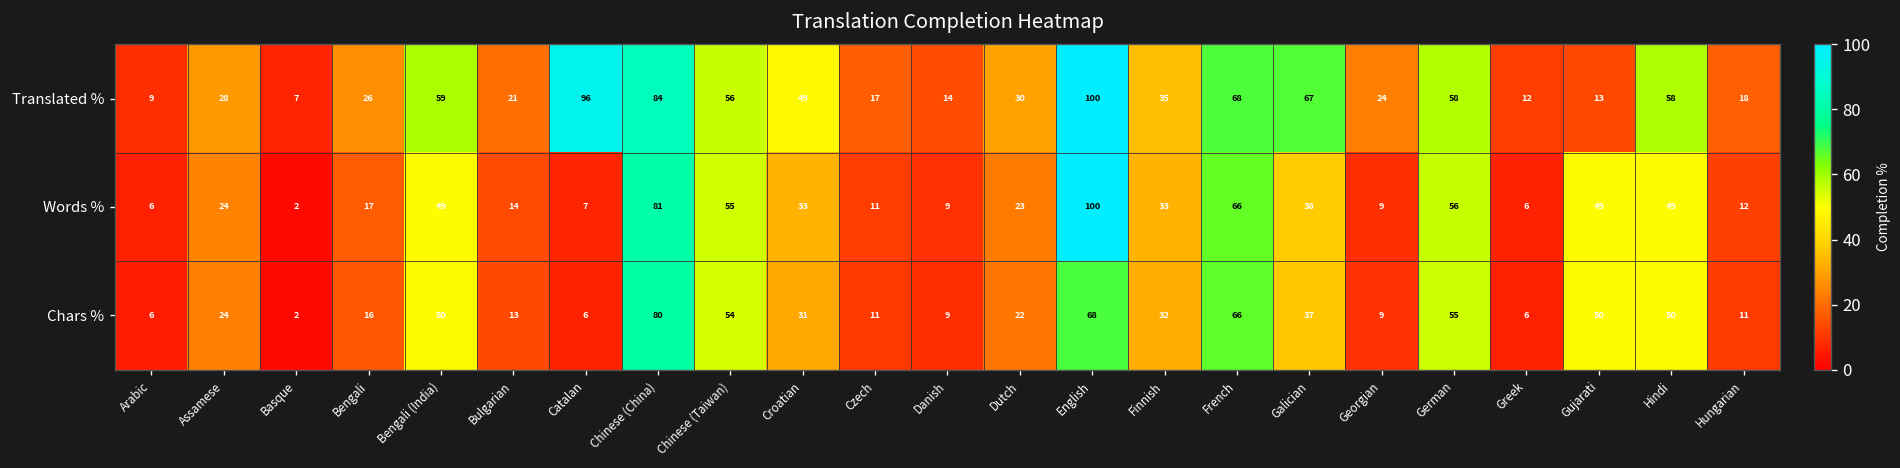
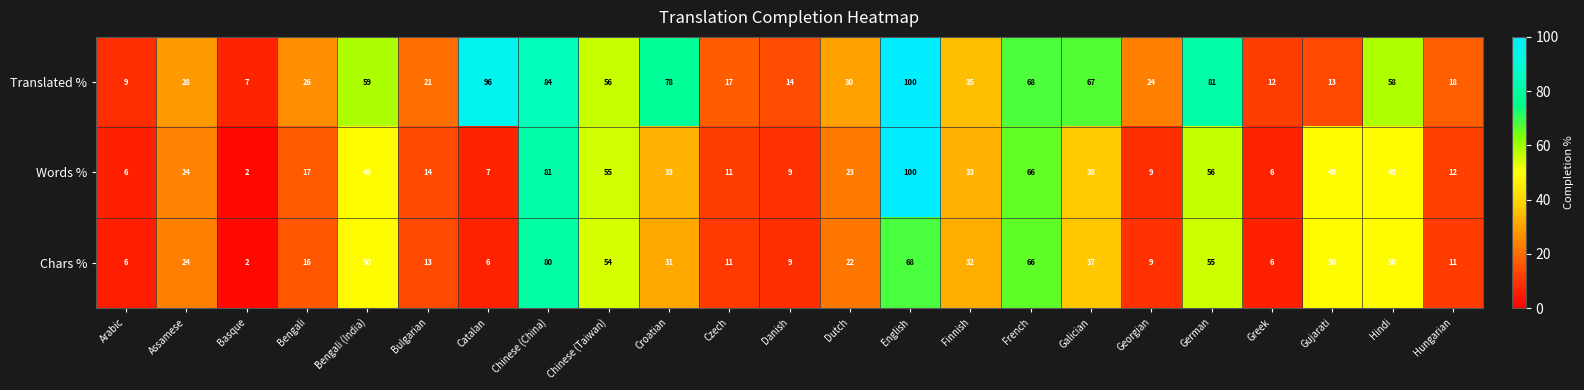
Translated %, Croatian: 49 -> 78
Translated %, German: 58 -> 81
